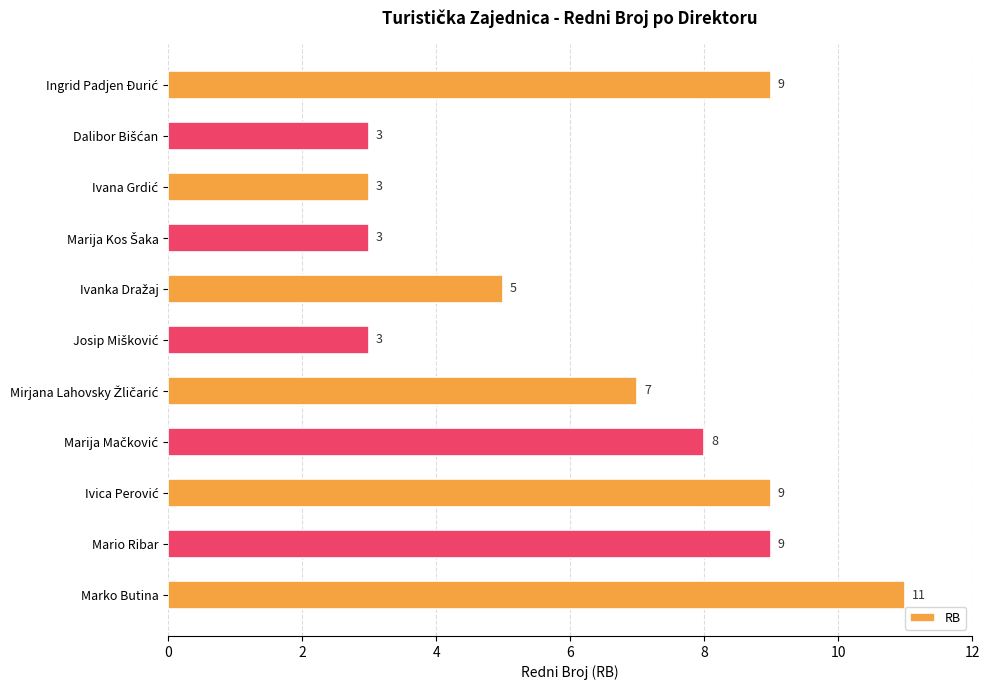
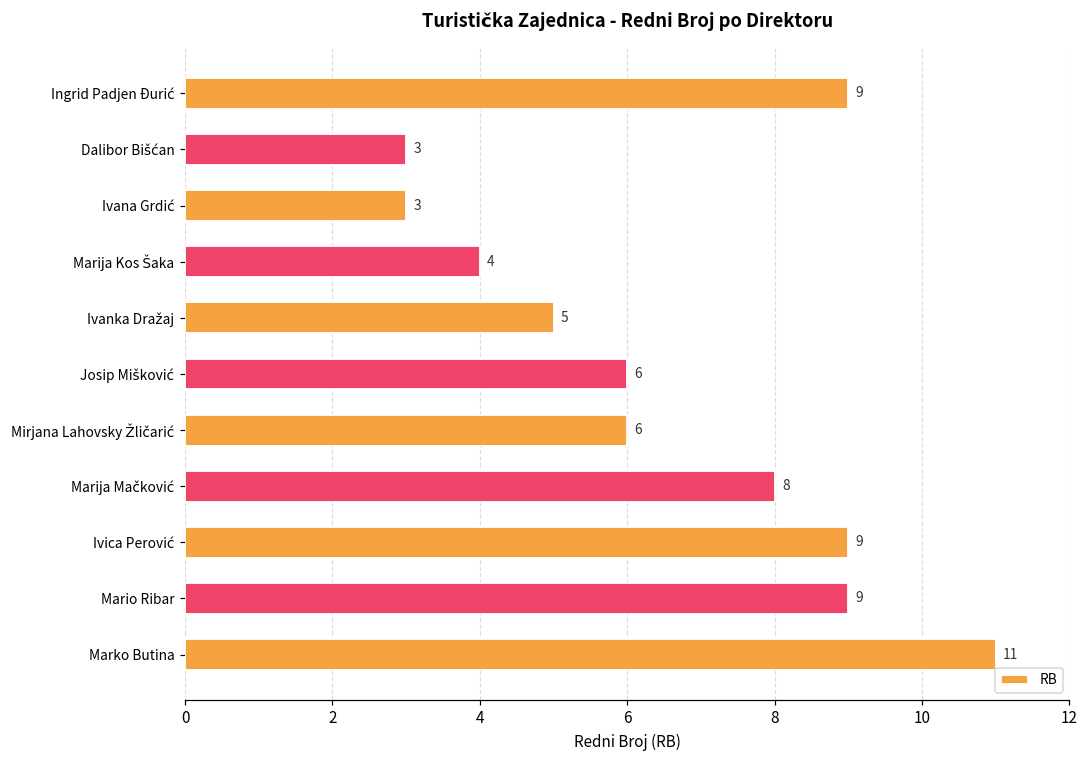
Marija Kos Šaka: 3 -> 4
Josip Mišković: 3 -> 6
Mirjana Lahovsky Žličarić: 7 -> 6
